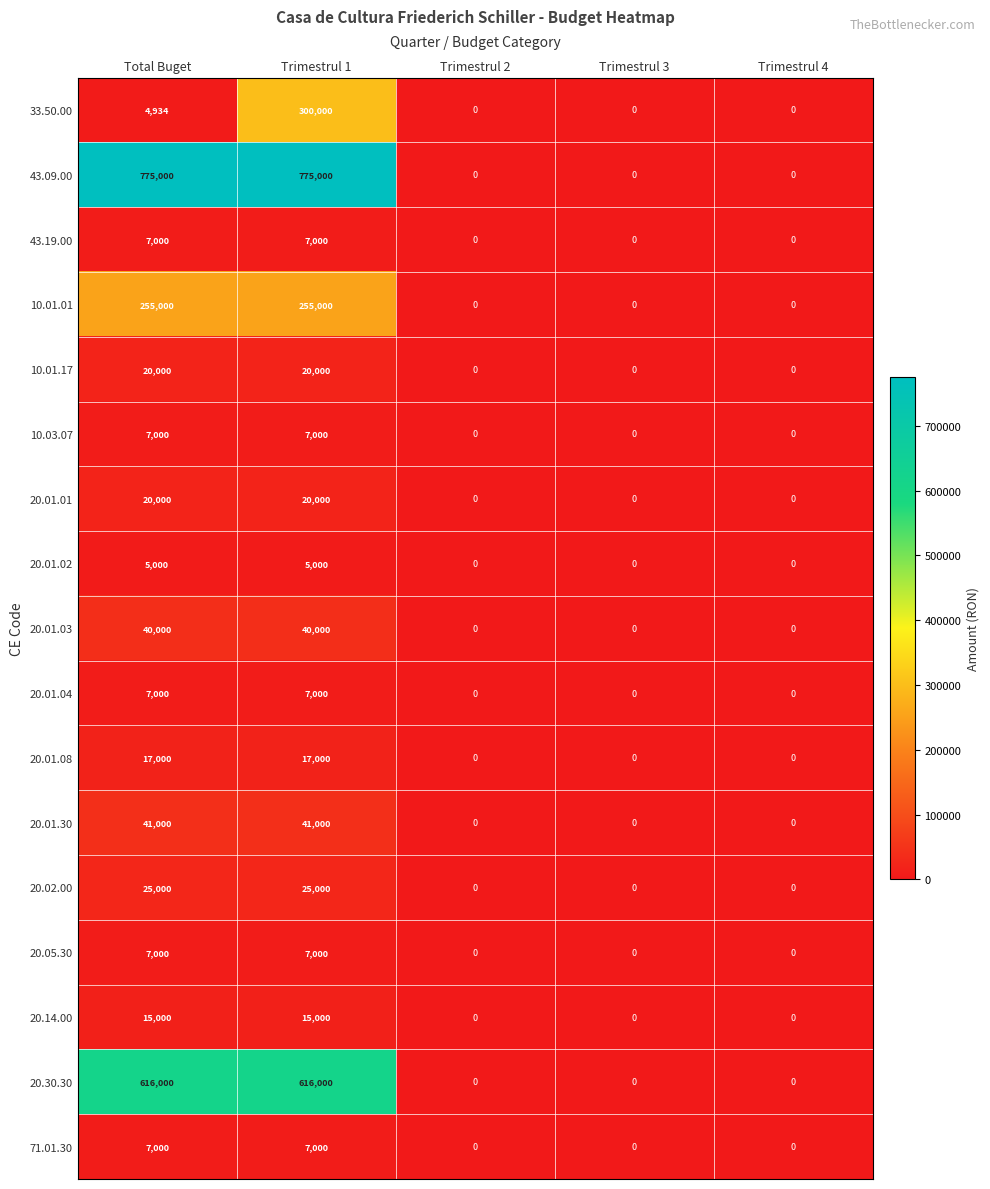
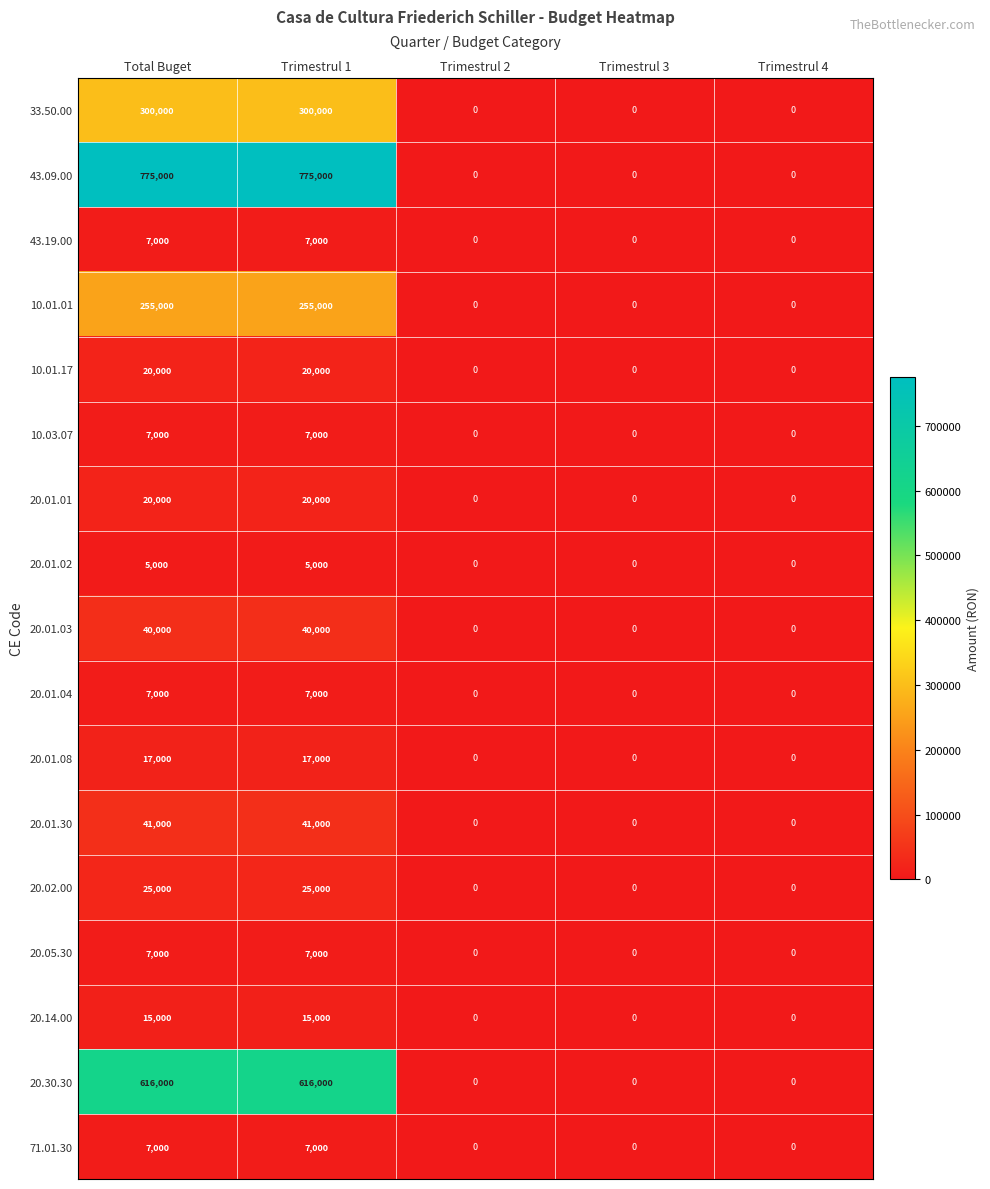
33.50.00, Total Buget: 4,934 -> 300,000
